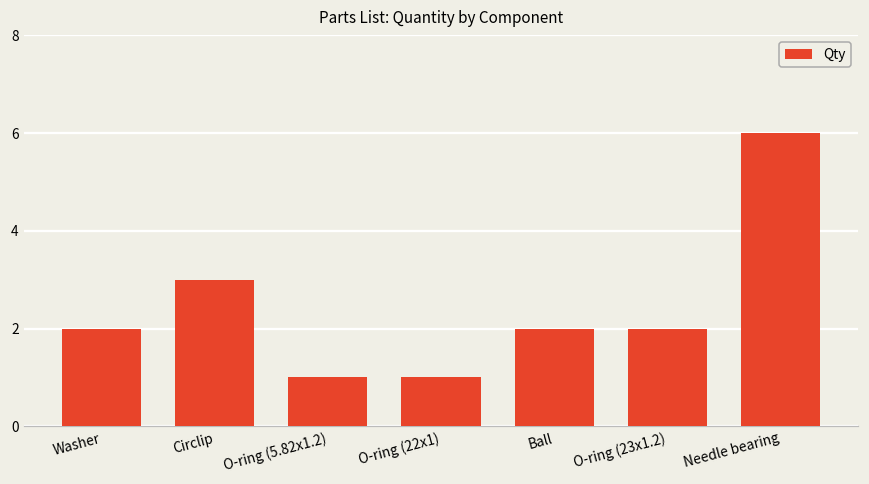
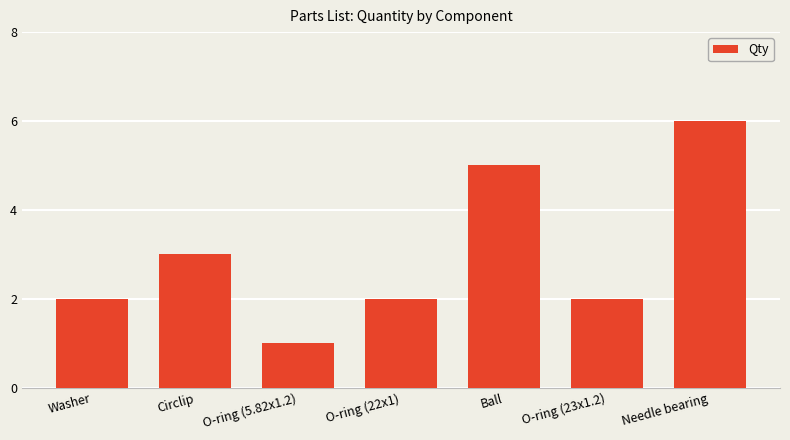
O-ring (22x1): 1 -> 2
Ball: 2 -> 5
